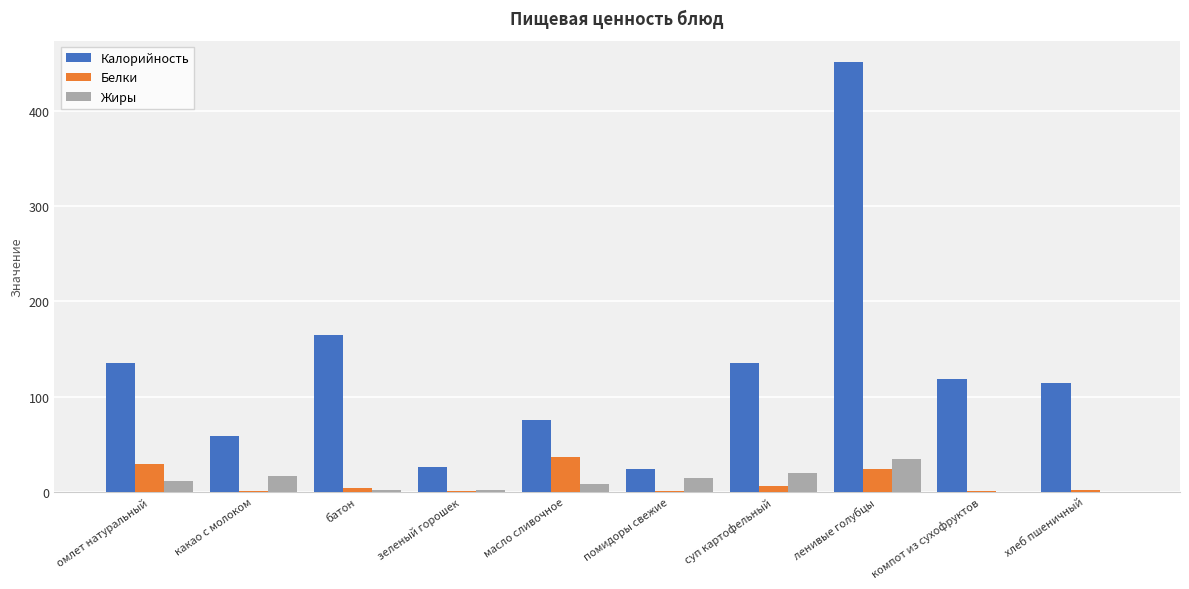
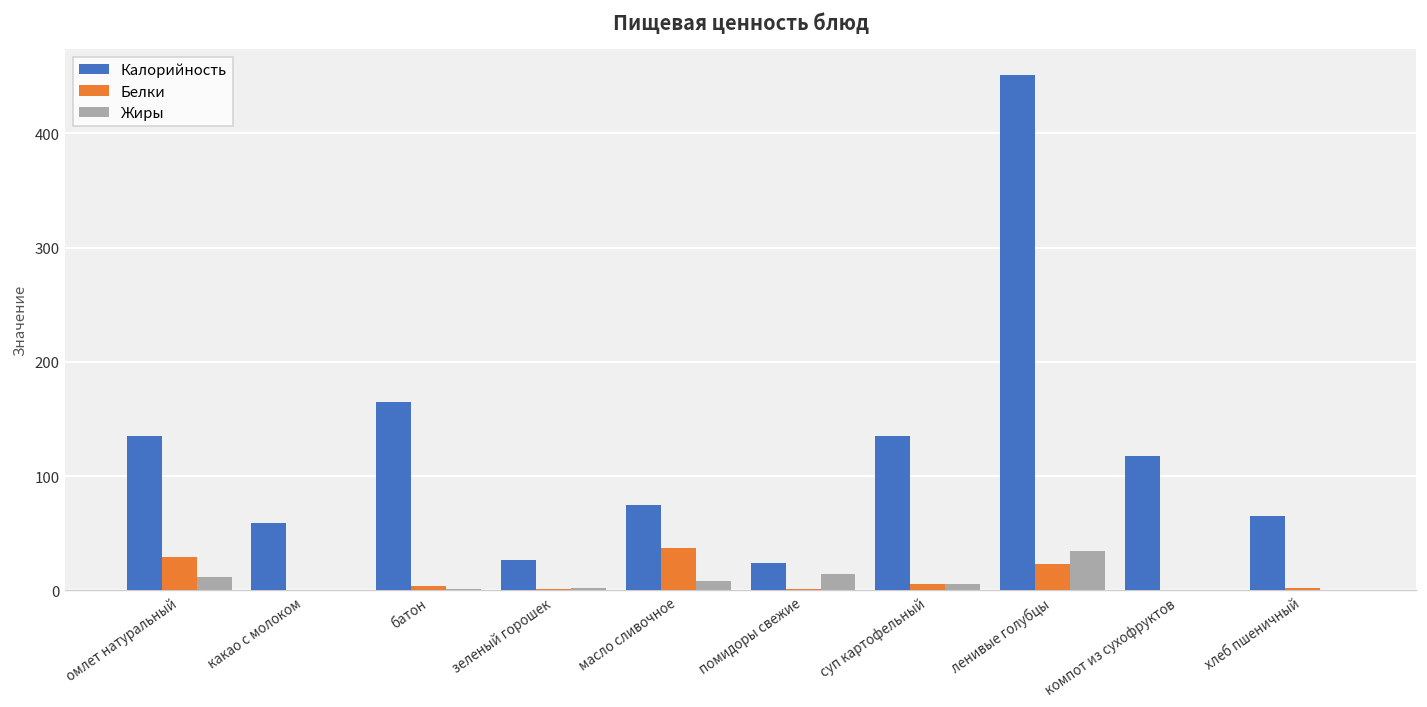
Жиры, какао с молоком: 20 -> 0
Жиры, суп картофельный: 20 -> 10
Калорийность, хлеб пшеничный: 110 -> 70
